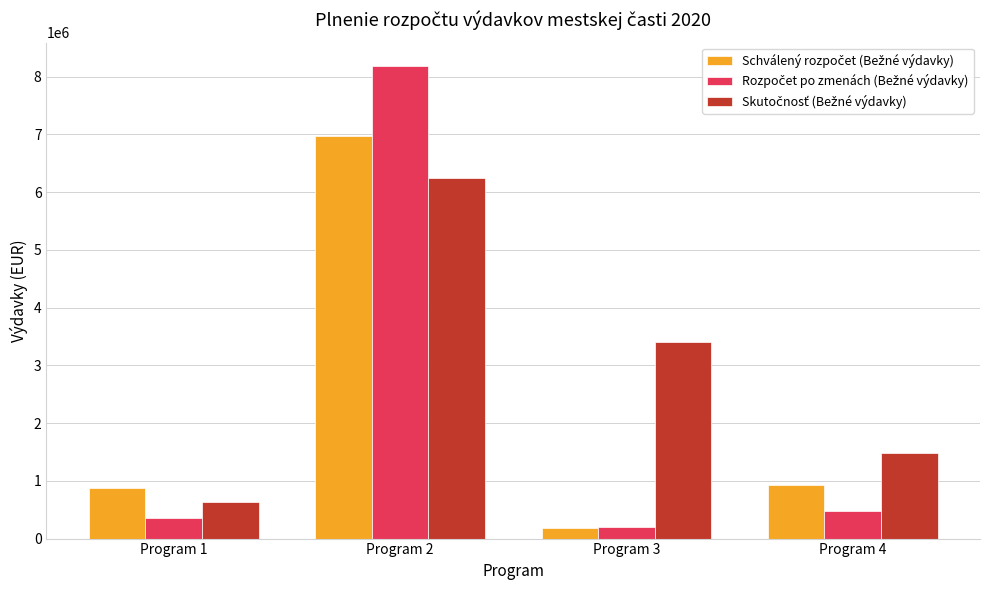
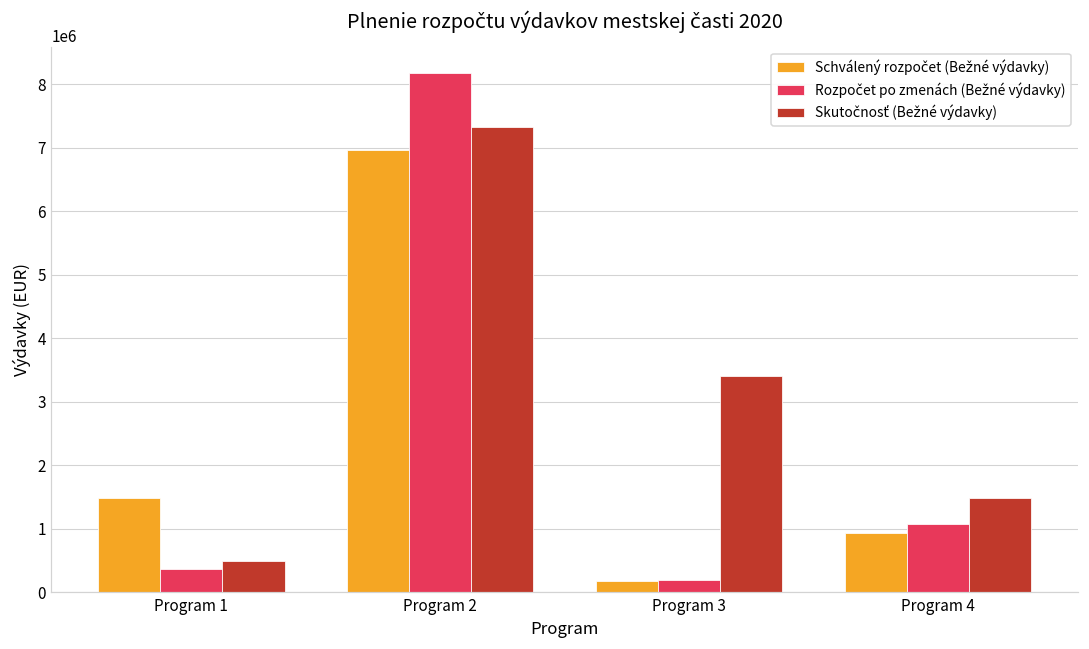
Schválený rozpočet (Bežné výdavky), Program 1: 900000 -> 1500000
Skutočnosť (Bežné výdavky), Program 1: 600000 -> 500000
Skutočnosť (Bežné výdavky), Program 2: 6200000 -> 7300000
Rozpočet po zmenách (Bežné výdavky), Program 4: 500000 -> 1100000
